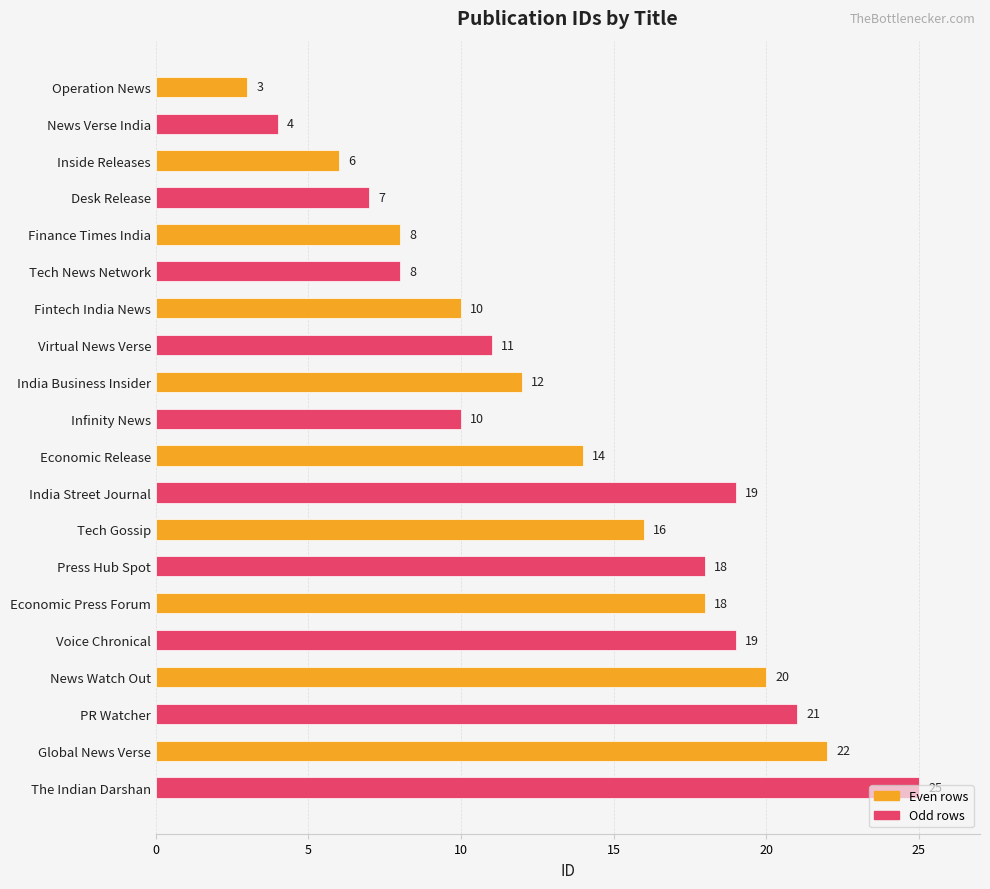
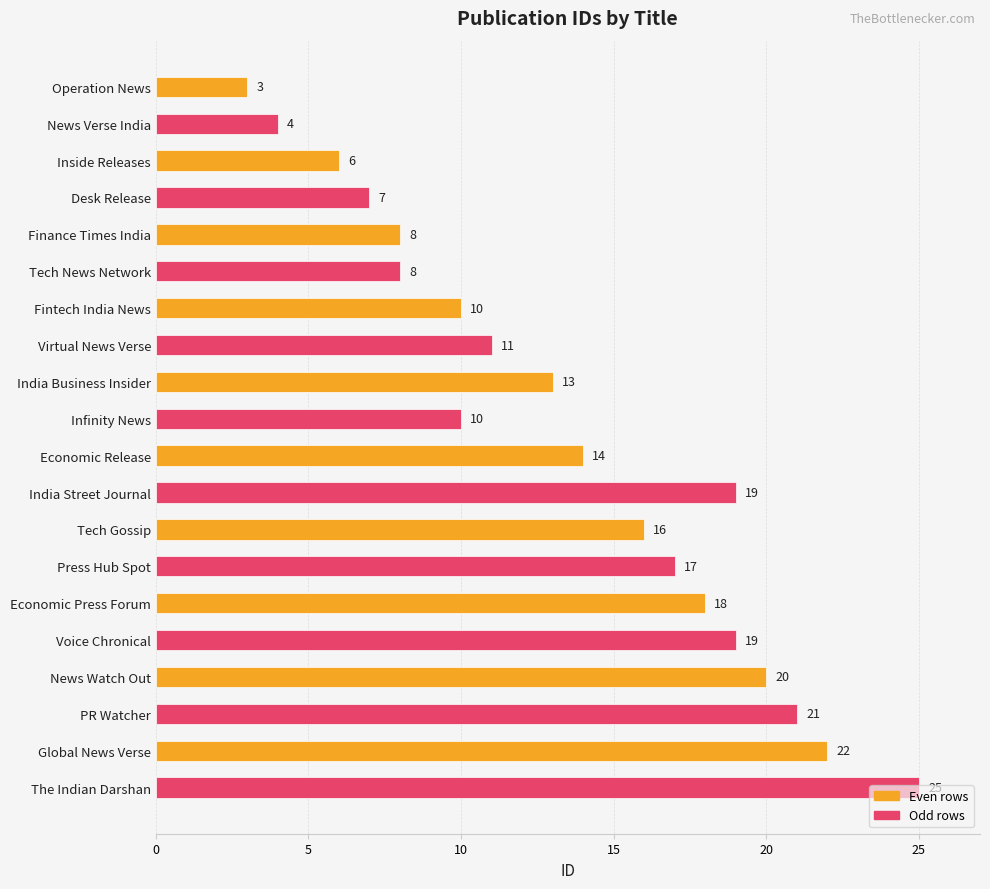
India Business Insider: 12 -> 13
Press Hub Spot: 18 -> 17
